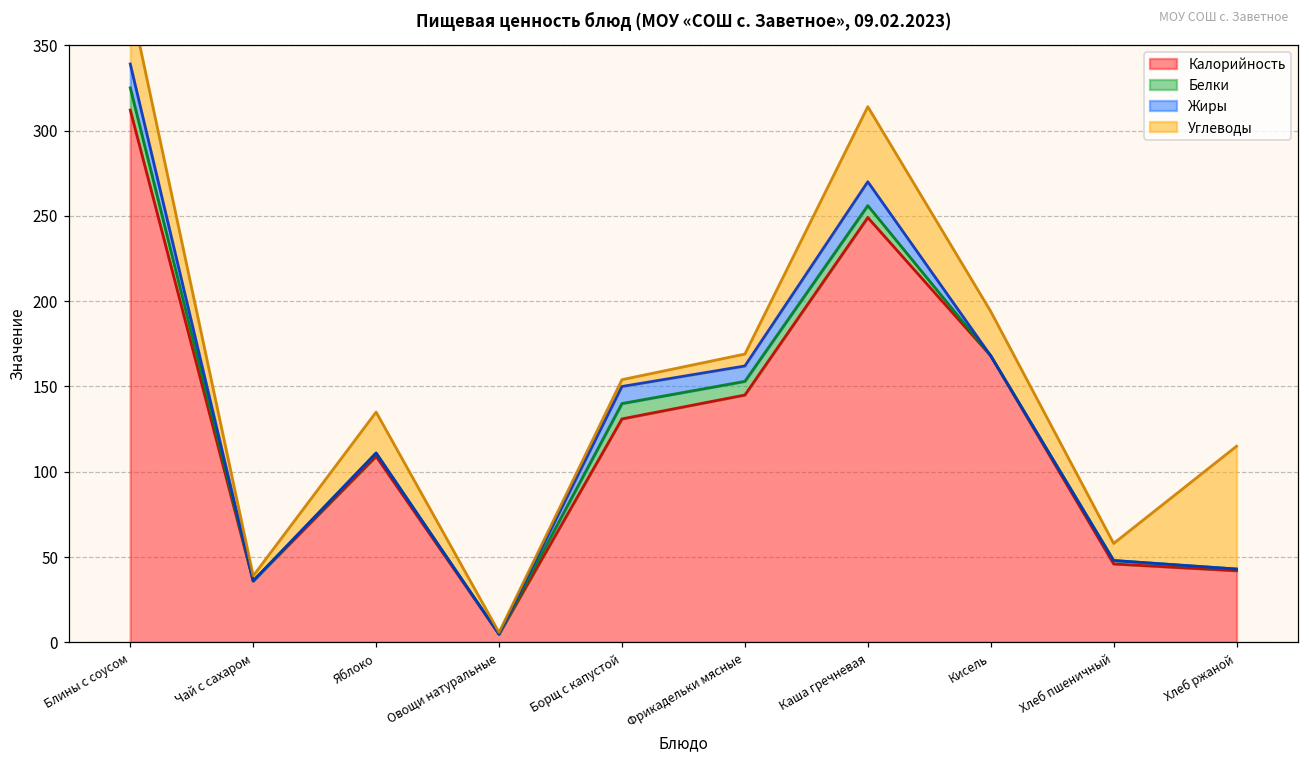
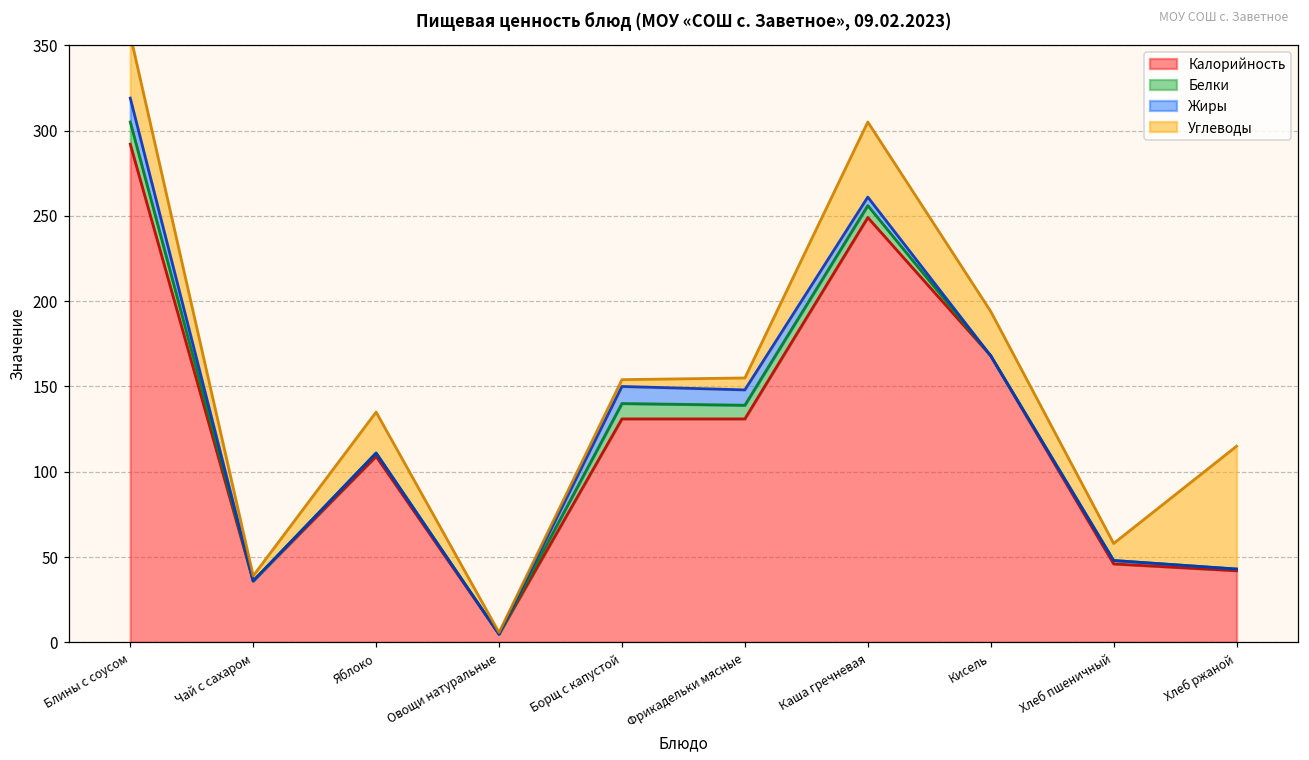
Калорийность, Блины с соусом: 312 -> 292
Калорийность, Фрикадельки мясные: 145 -> 131
Жиры, Каша гречневая: 14 -> 5
